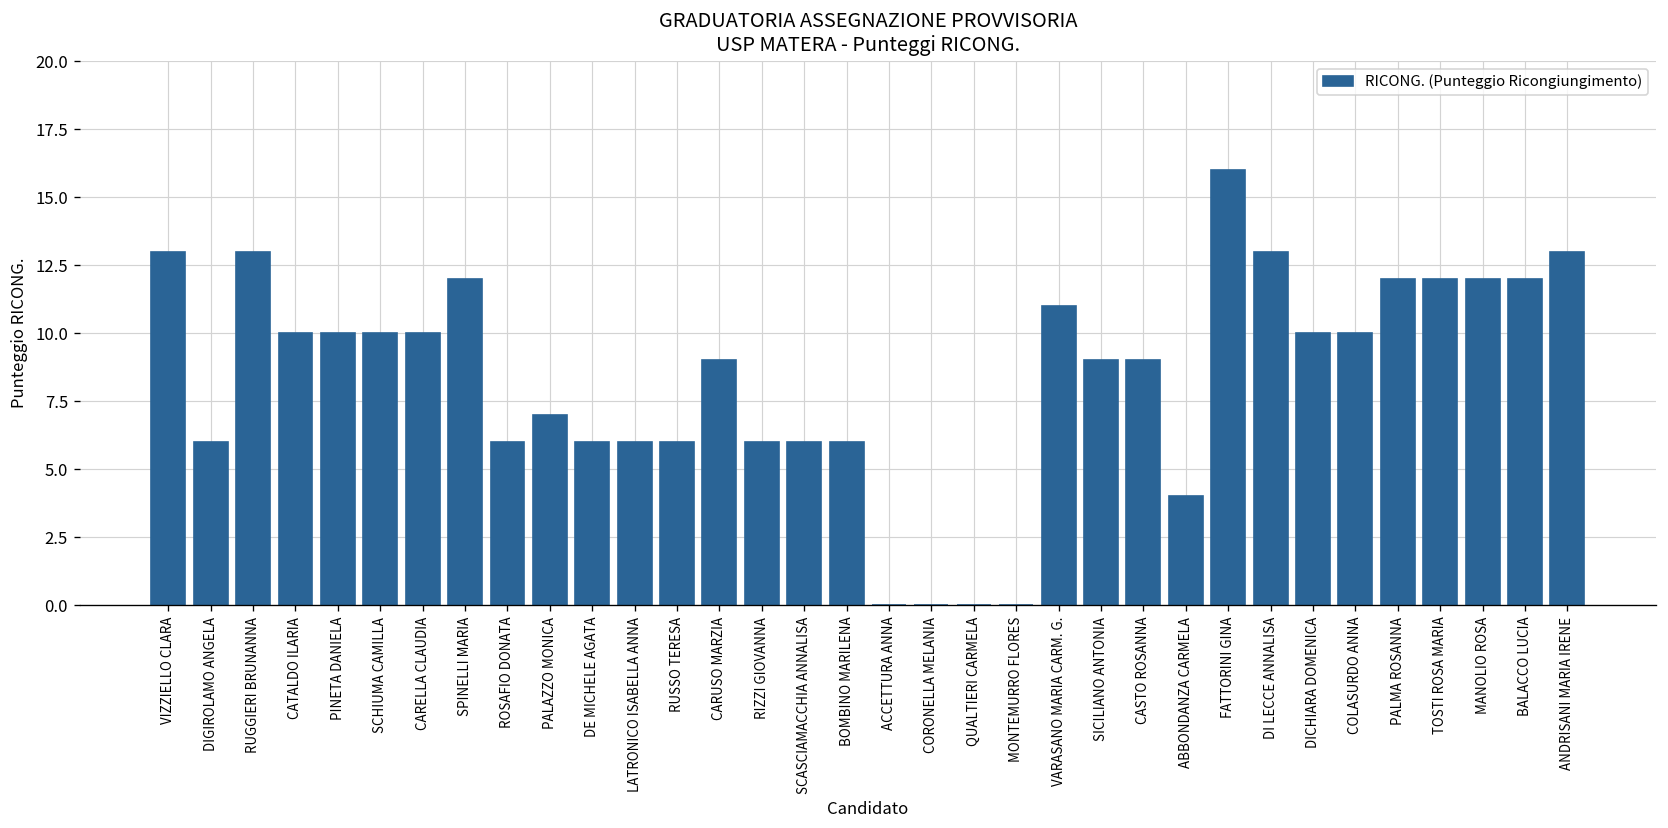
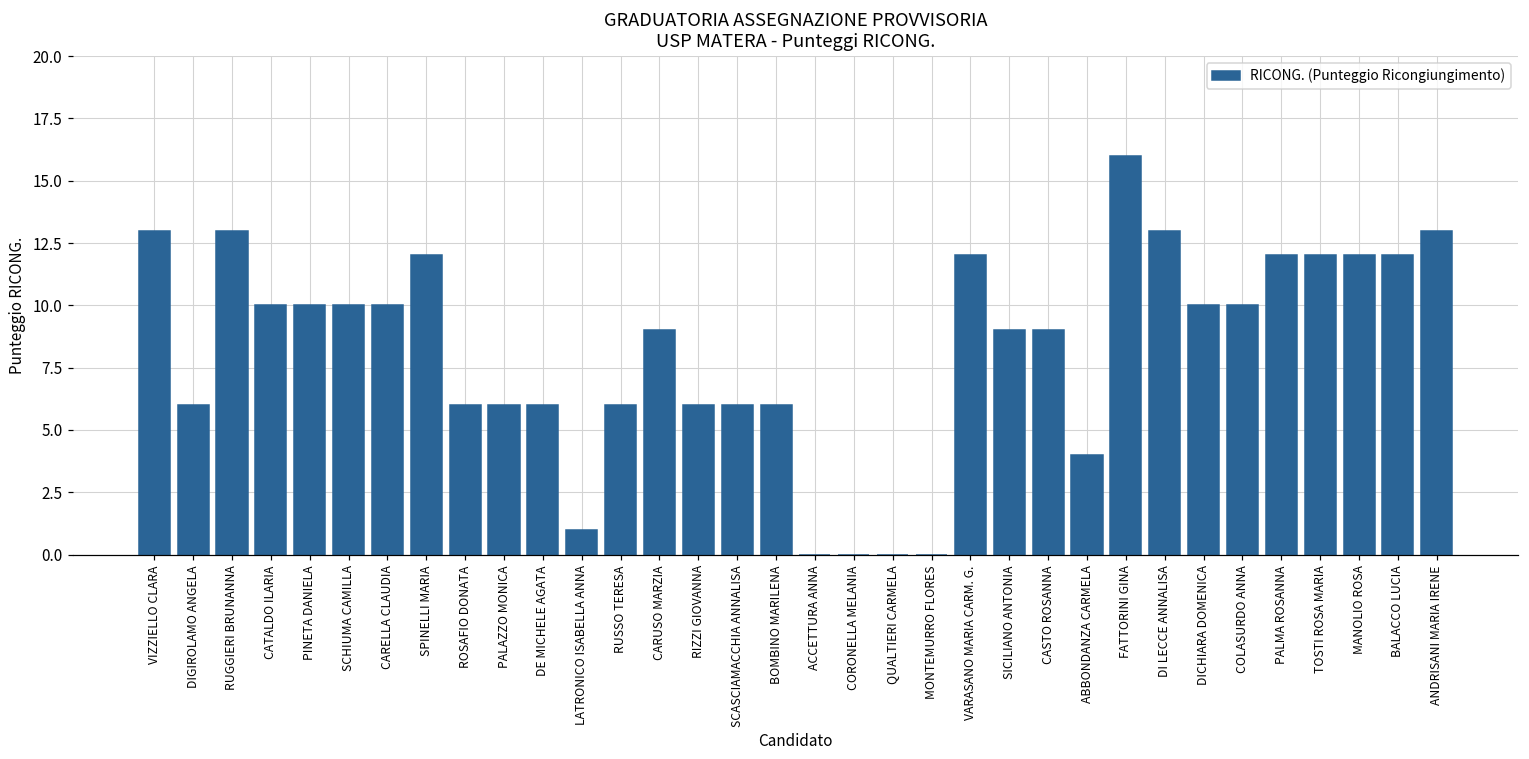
PALAZZO MONICA: 7 -> 6
LATRONICO ISABELLA ANNA: 6 -> 1
VARASANO MARIA CARM. G.: 11 -> 12
